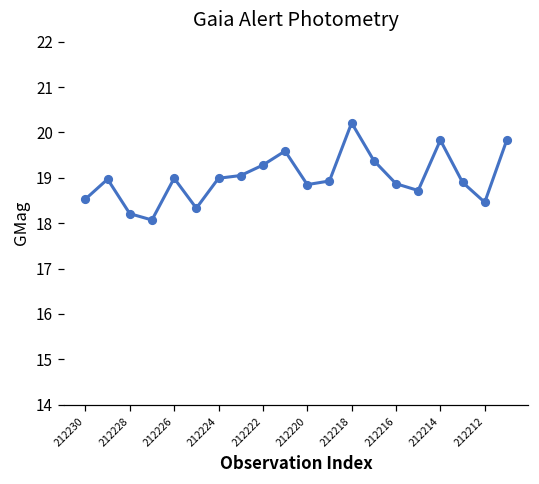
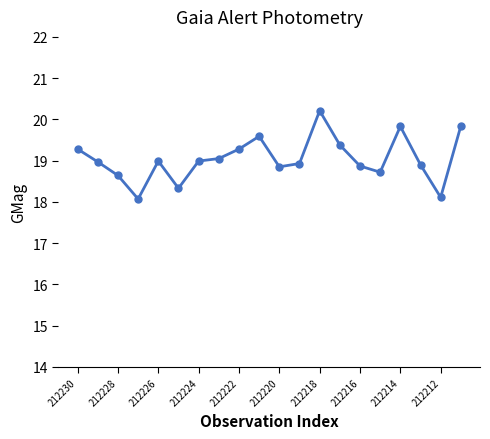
212230: 18.5 -> 19.3
212228: 18.2 -> 18.6
212212: 18.5 -> 18.1
